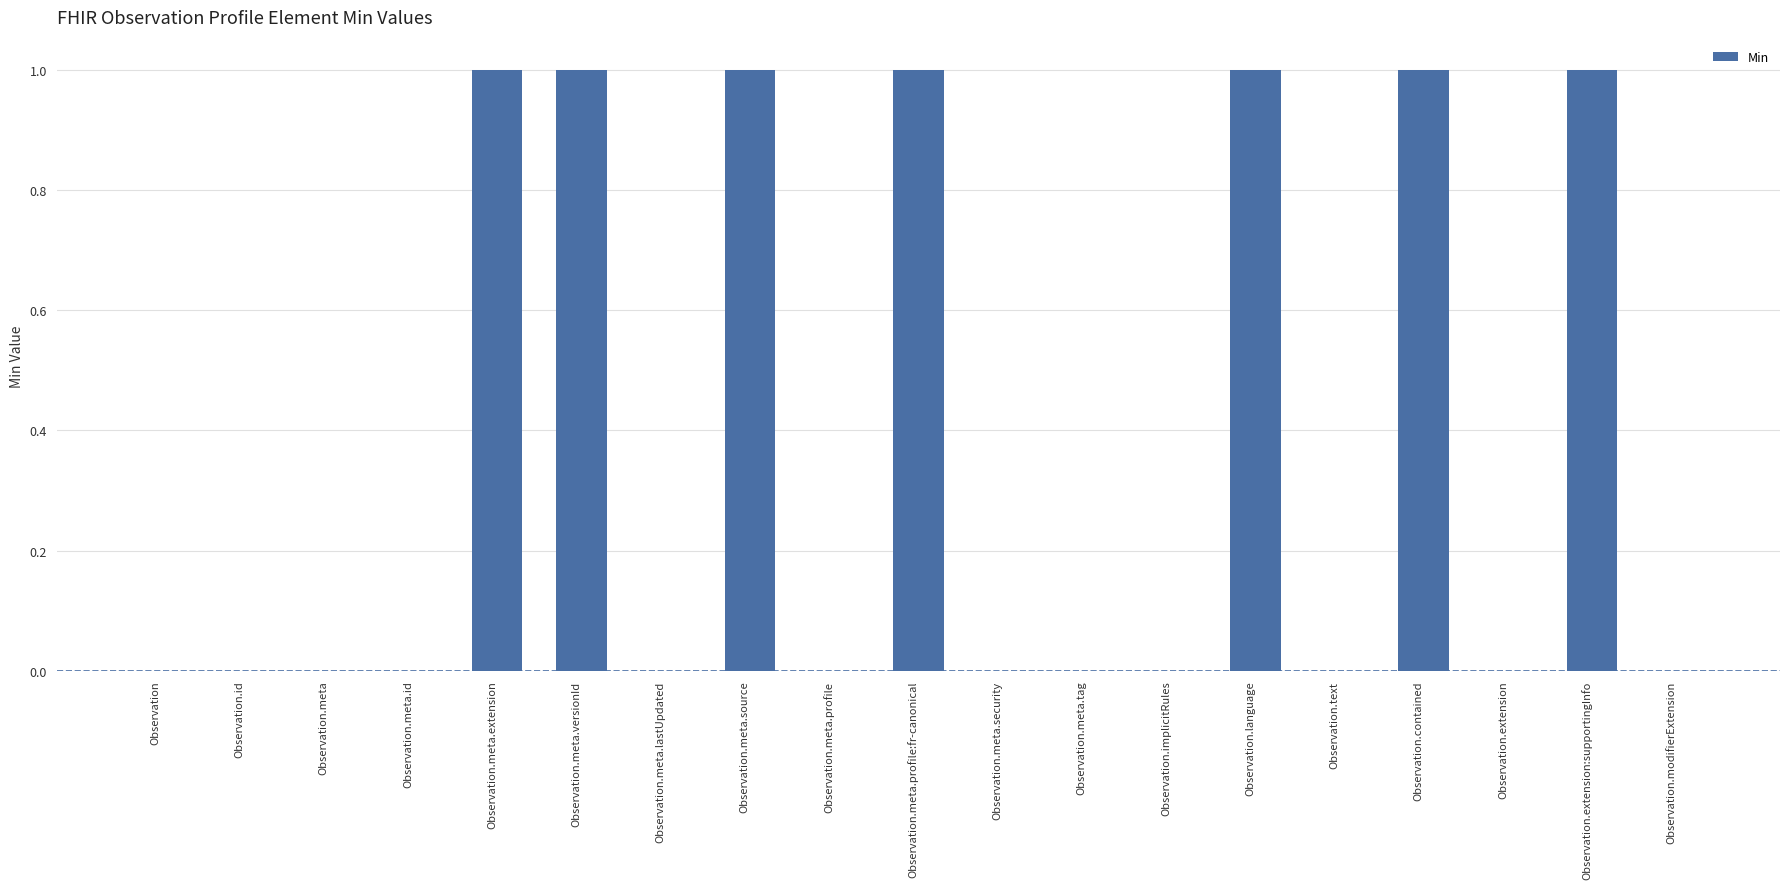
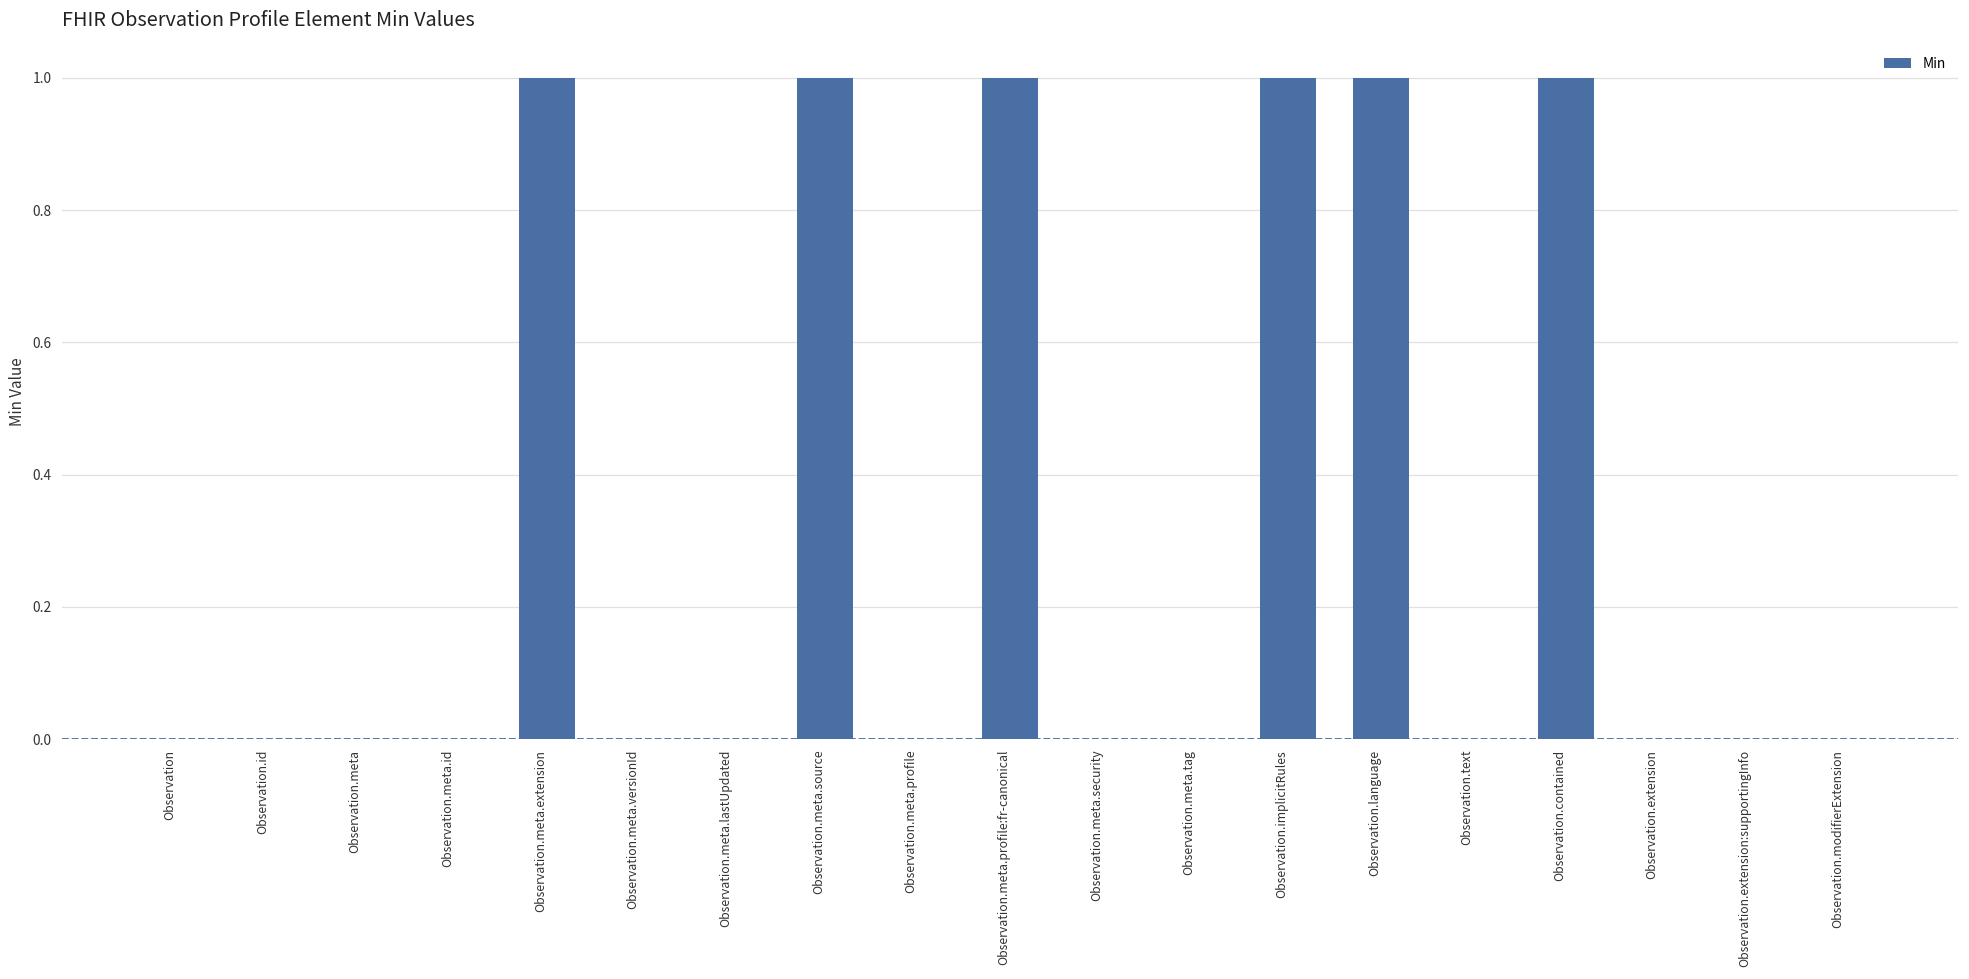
Observation.meta.versionId: 1 -> 0
Observation.implicitRules: 0 -> 1
Observation.extension:supportingInfo: 1 -> 0
